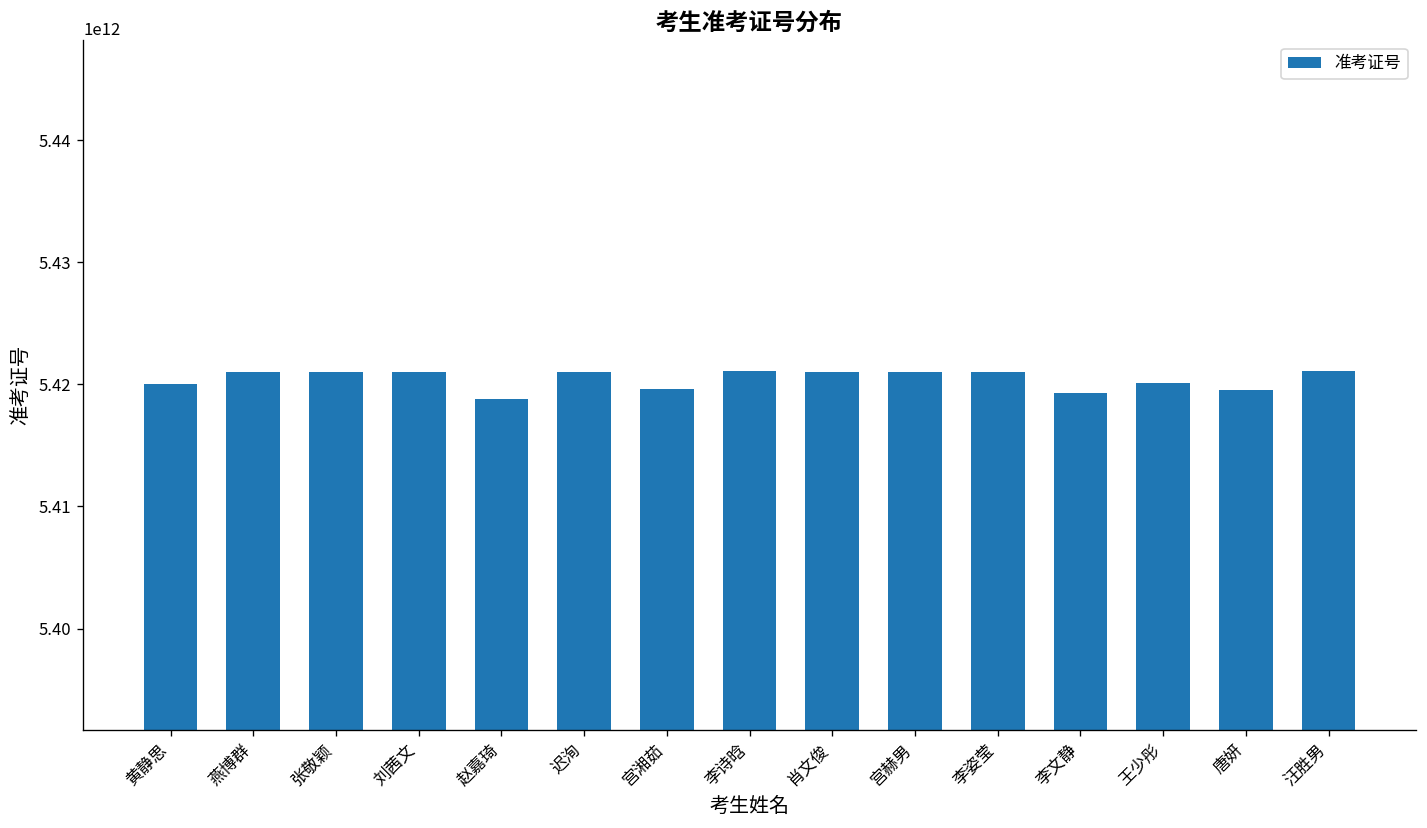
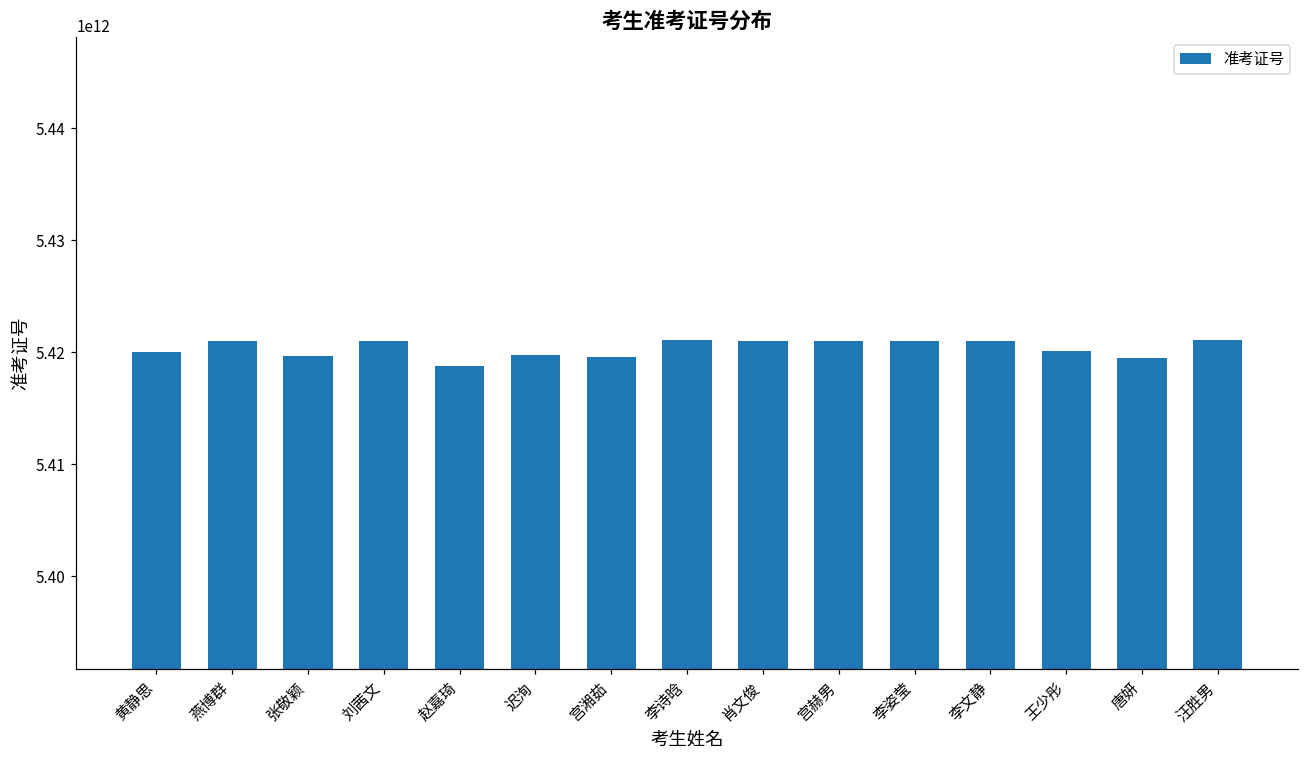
张敬颖: 5421000000000 -> 5419700000000
迟洵: 5421000000000 -> 5419700000000
李文静: 5419300000000 -> 5421000000000
